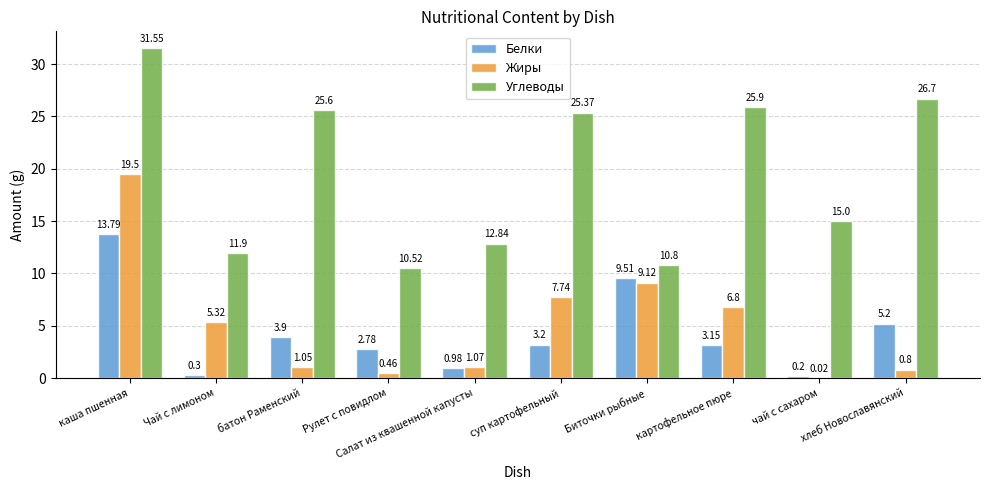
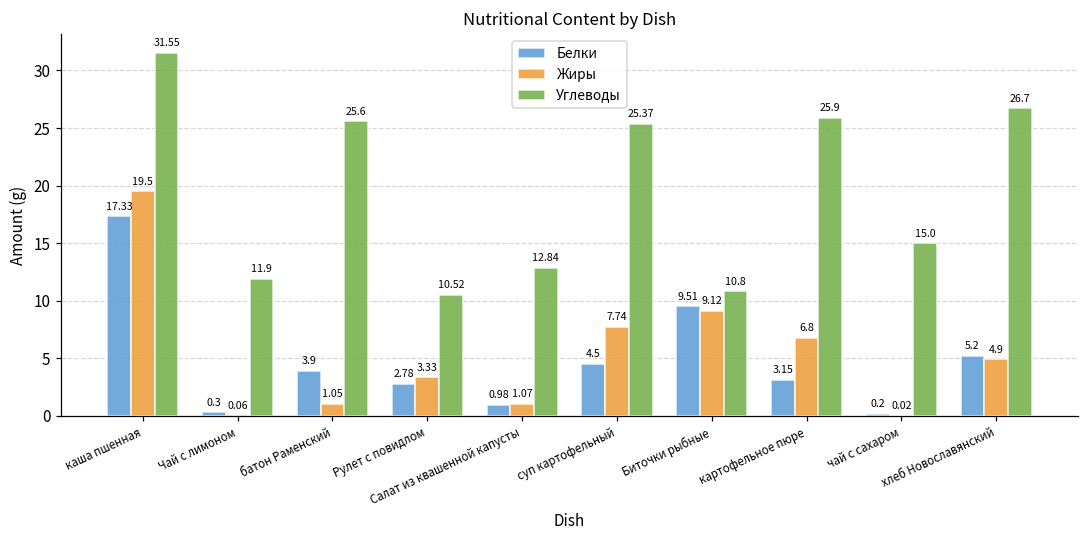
Белки, каша пшенная: 13.79 -> 17.33
Жиры, Чай с лимоном: 5.32 -> 0.06
Жиры, Рулет с повидлом: 0.46 -> 3.33
Белки, суп картофельный: 3.2 -> 4.5
Жиры, хлеб Новославянский: 0.8 -> 4.9
